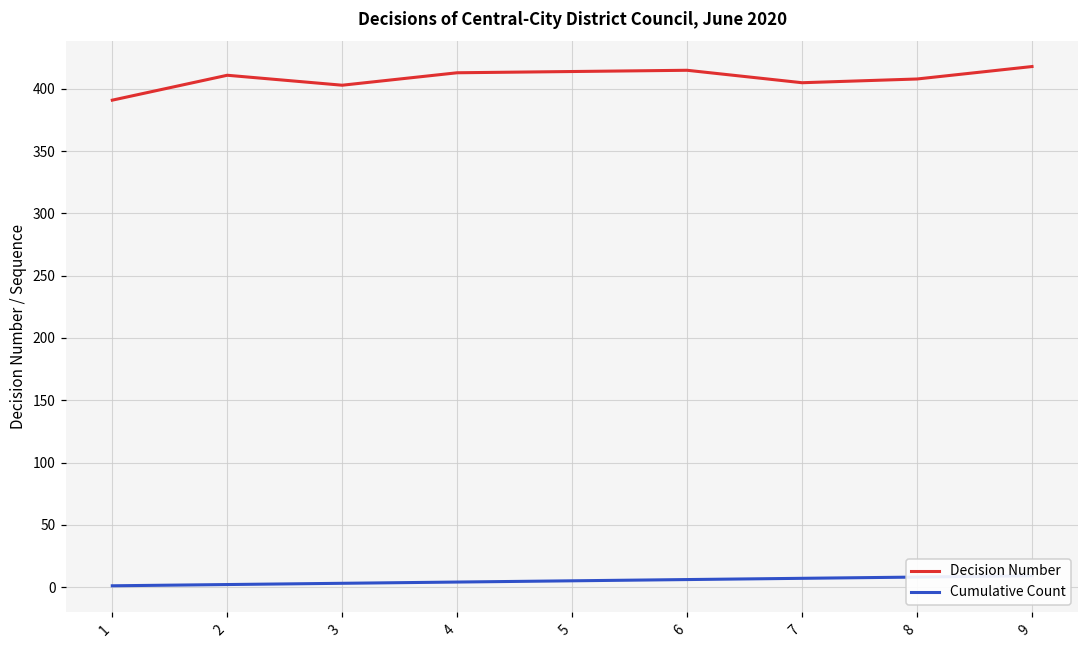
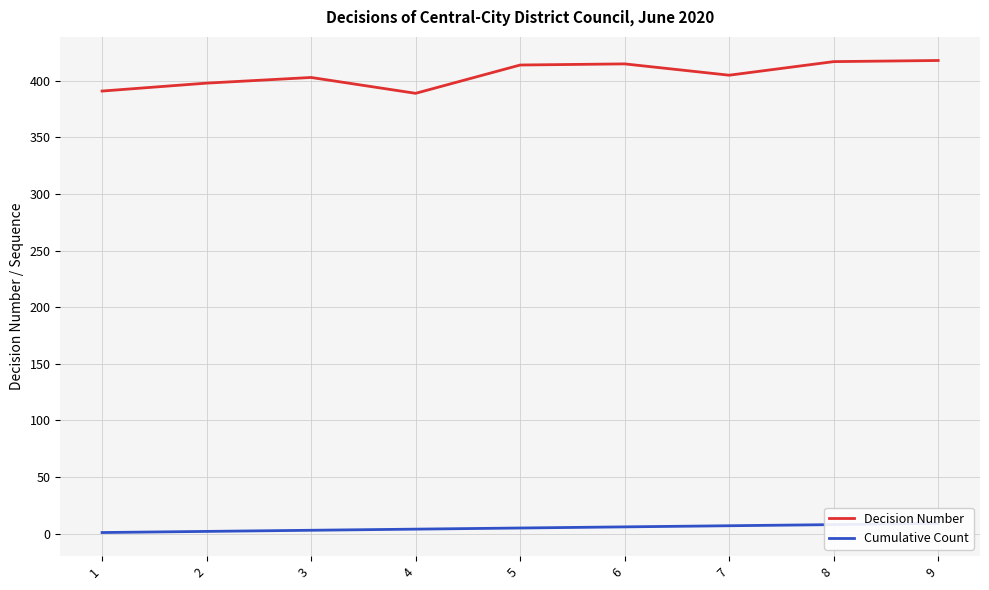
Decision Number, 2: 411 -> 398
Decision Number, 4: 413 -> 389
Decision Number, 8: 408 -> 417
